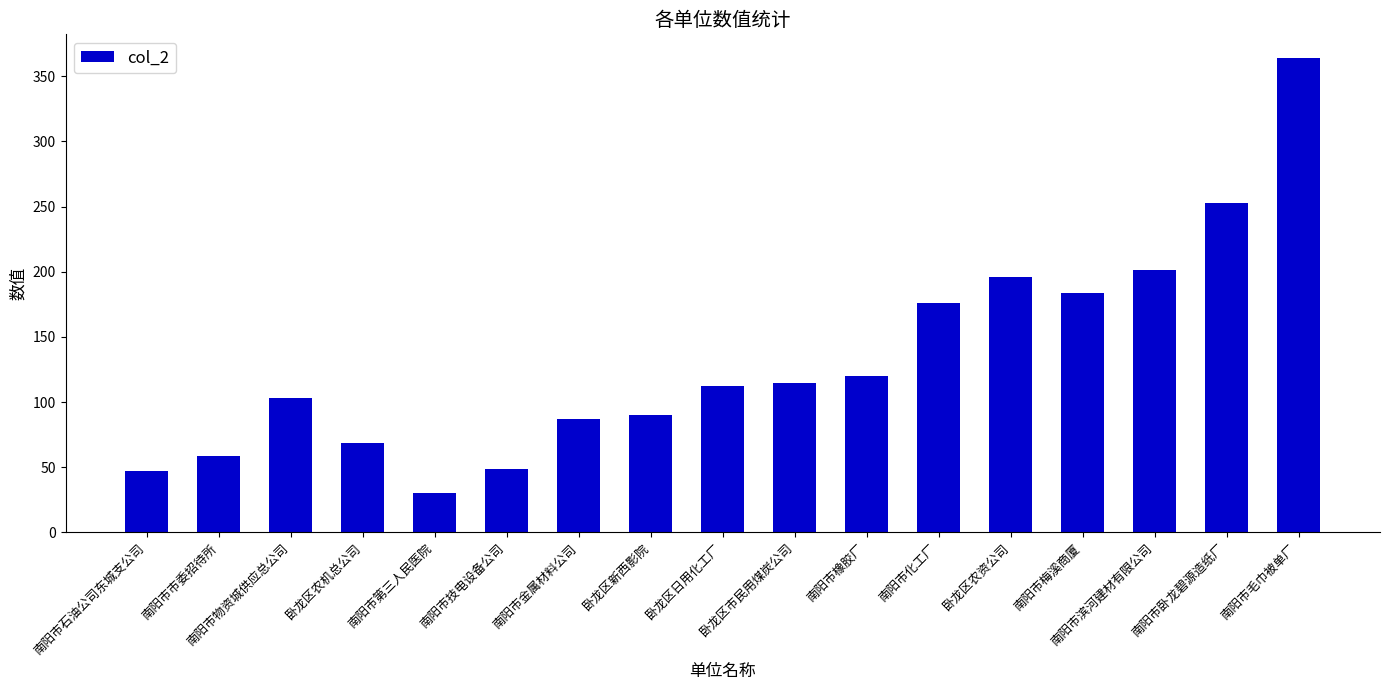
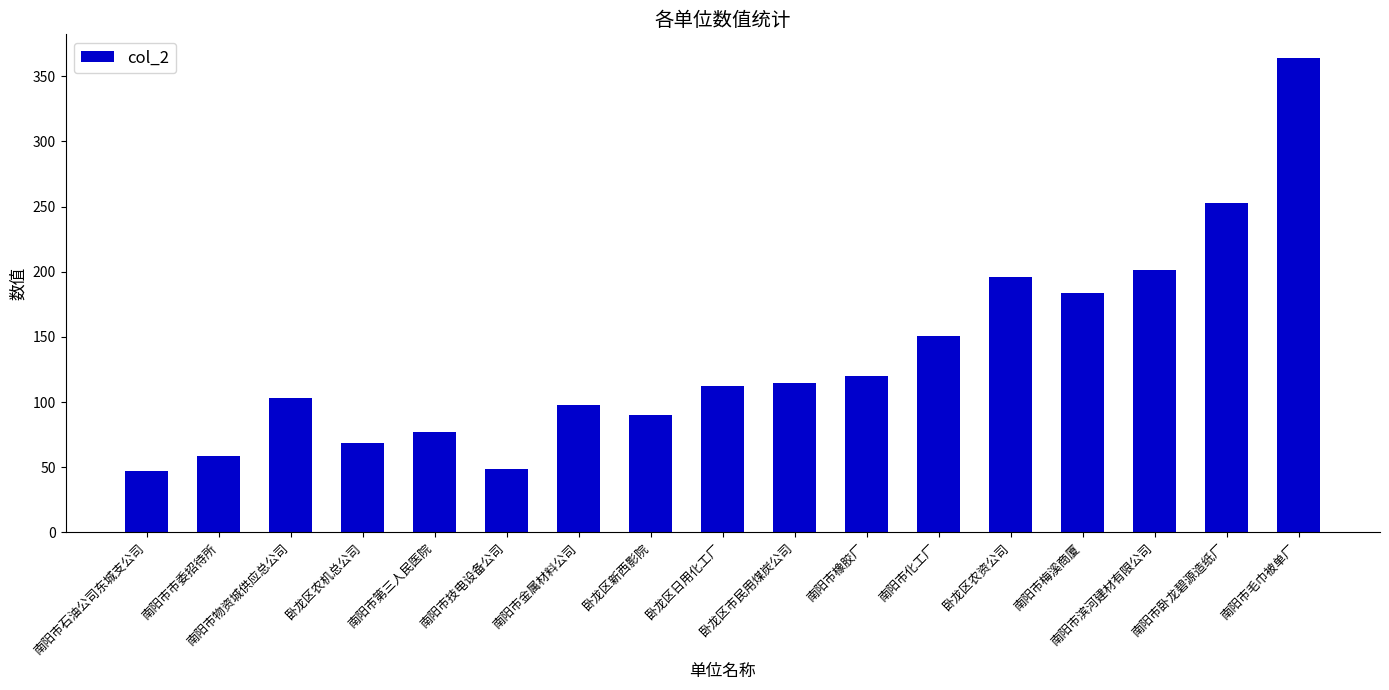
南阳市第三人民医院: 30 -> 77
南阳市金属材料公司: 87 -> 98
南阳市化工厂: 176 -> 151
